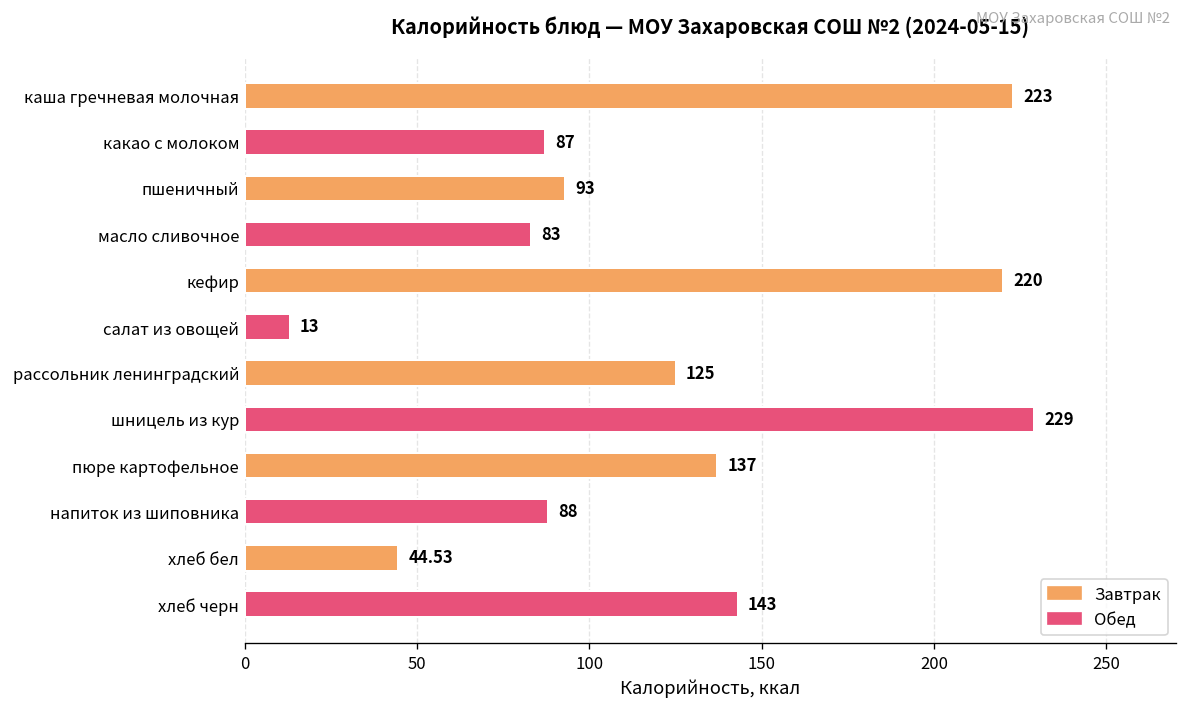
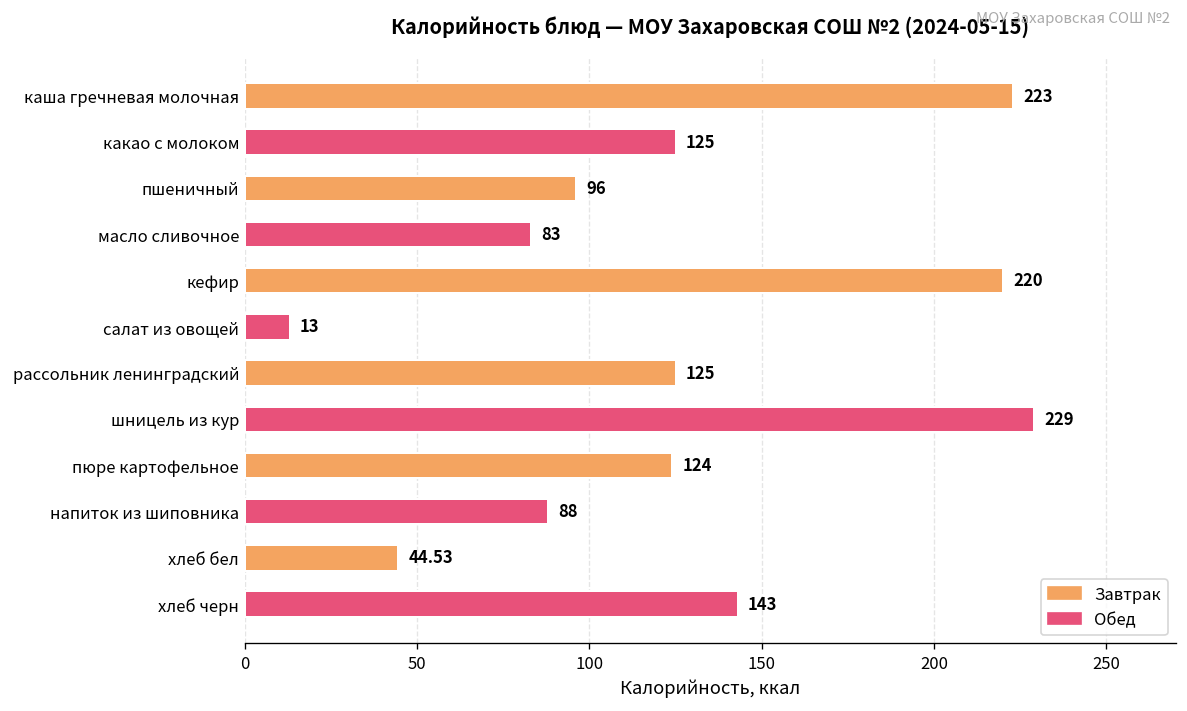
какао с молоком: 87 -> 125
пшеничный: 93 -> 96
пюре картофельное: 137 -> 124
